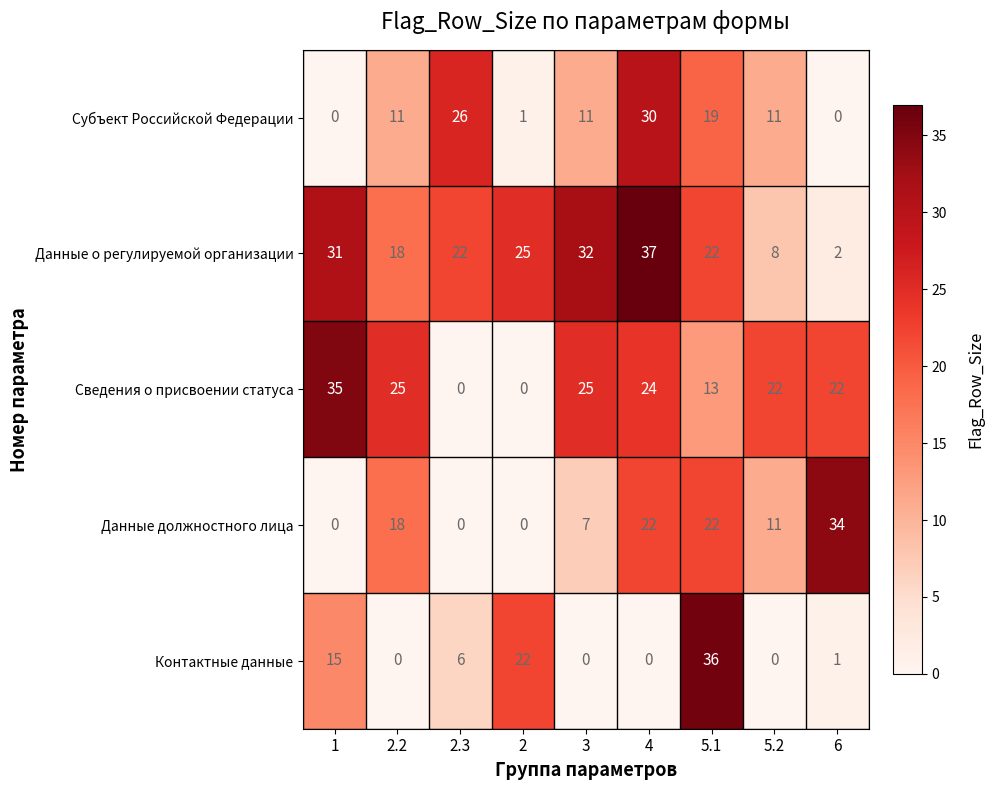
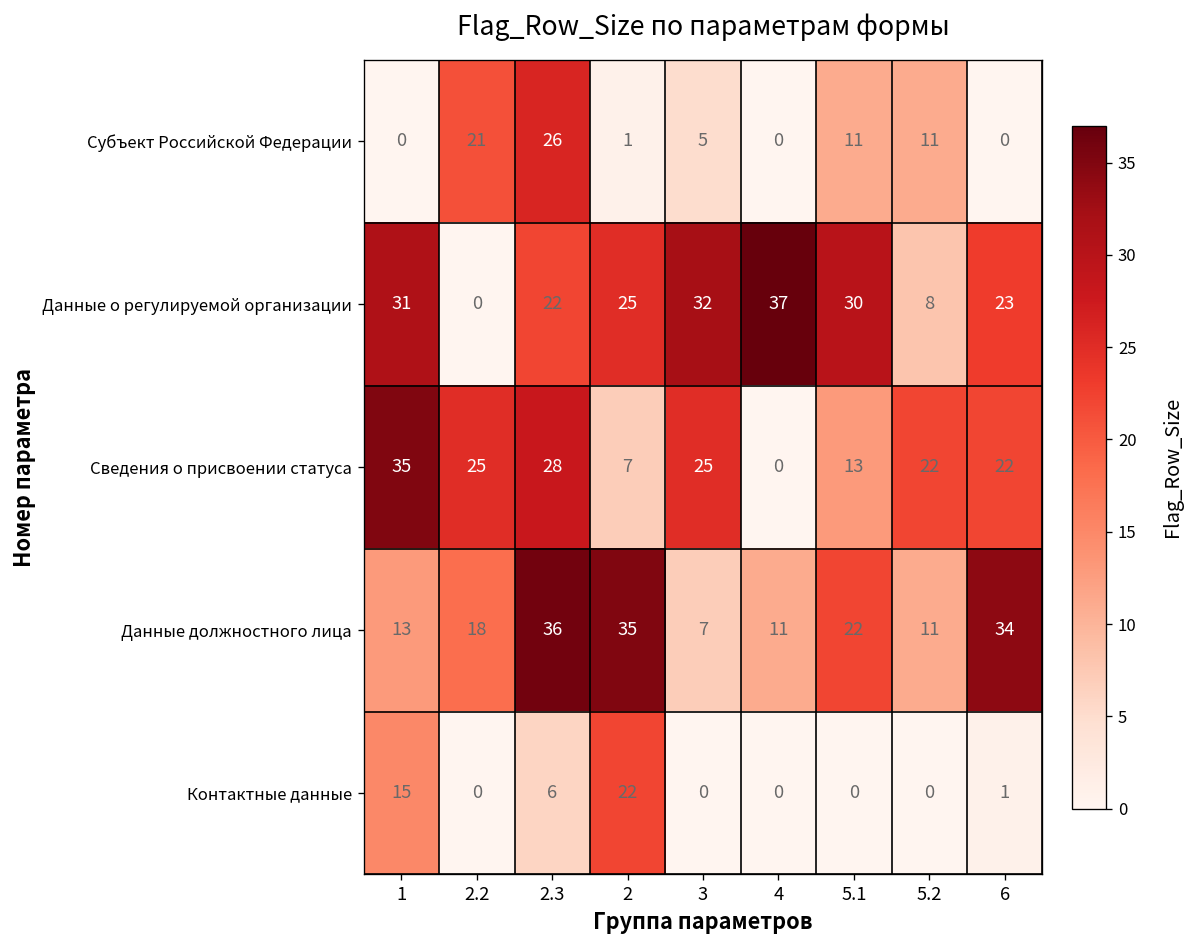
Субъект Российской Федерации, 2.2: 11 -> 21
Субъект Российской Федерации, 3: 11 -> 5
Субъект Российской Федерации, 4: 30 -> 0
Субъект Российской Федерации, 5.1: 19 -> 11
Данные о регулируемой организации, 2.2: 18 -> 0
Данные о регулируемой организации, 5.1: 22 -> 30
Данные о регулируемой организации, 6: 2 -> 23
Сведения о присвоении статуса, 2.3: 0 -> 28
Сведения о присвоении статуса, 2: 0 -> 7
Сведения о присвоении статуса, 4: 24 -> 0
Данные должностного лица, 1: 0 -> 13
Данные должностного лица, 2.3: 0 -> 36
Данные должностного лица, 2: 0 -> 35
Данные должностного лица, 4: 22 -> 11
Контактные данные, 5.1: 36 -> 0
